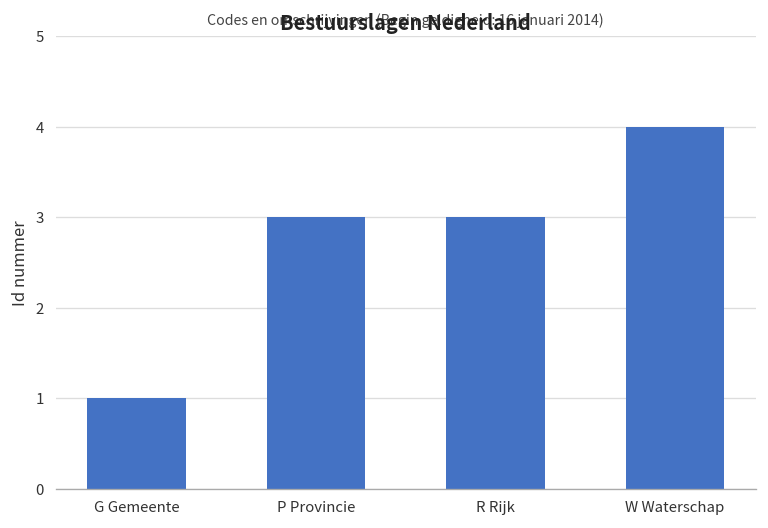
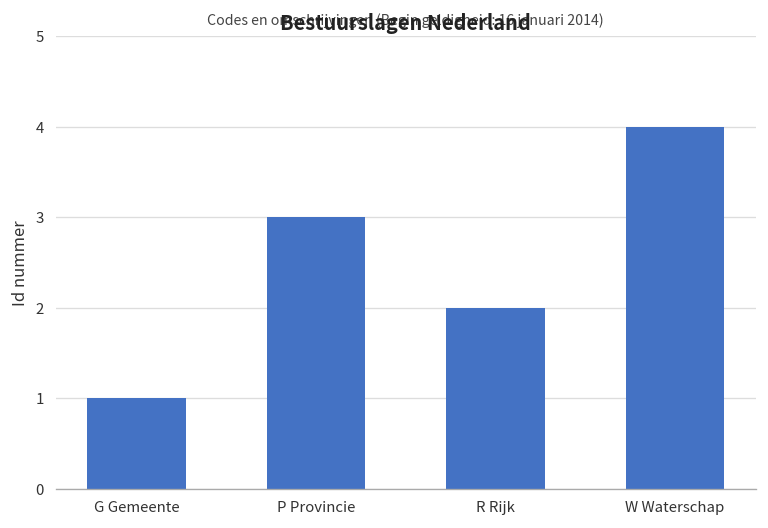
R Rijk: 3 -> 2
